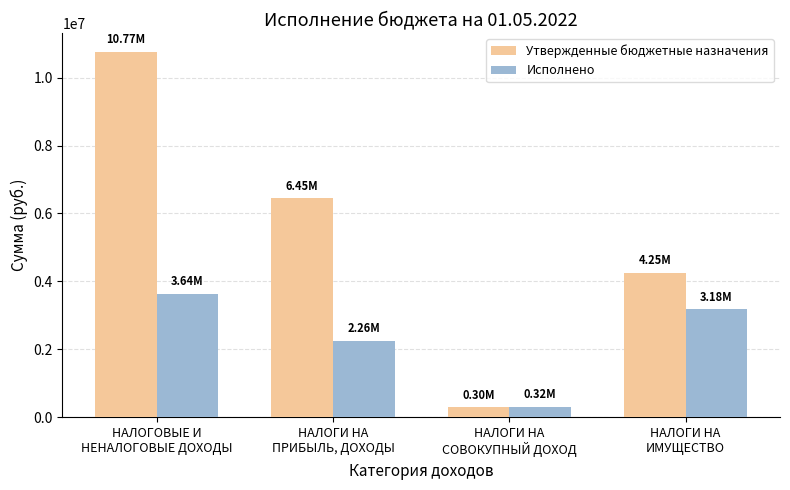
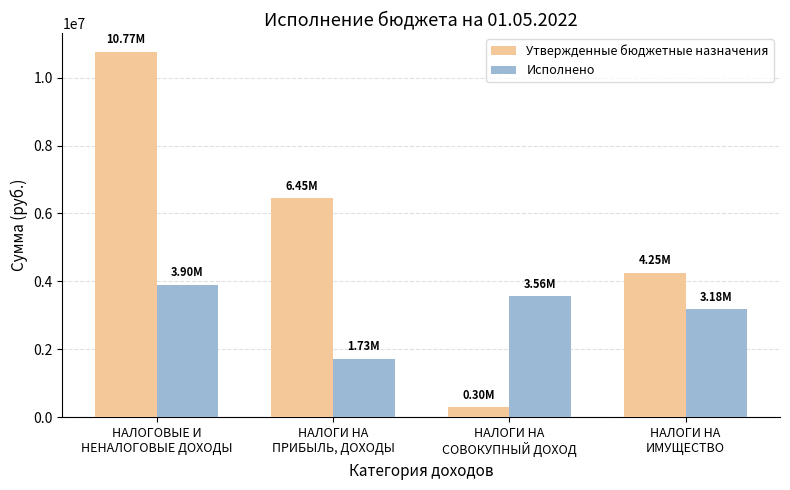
Исполнено, НАЛОГОВЫЕ И НЕНАЛОГОВЫЕ ДОХОДЫ: 3.64M -> 3.90M
Исполнено, НАЛОГИ НА ПРИБЫЛЬ, ДОХОДЫ: 2.26M -> 1.73M
Исполнено, НАЛОГИ НА СОВОКУПНЫЙ ДОХОД: 0.32M -> 3.56M
